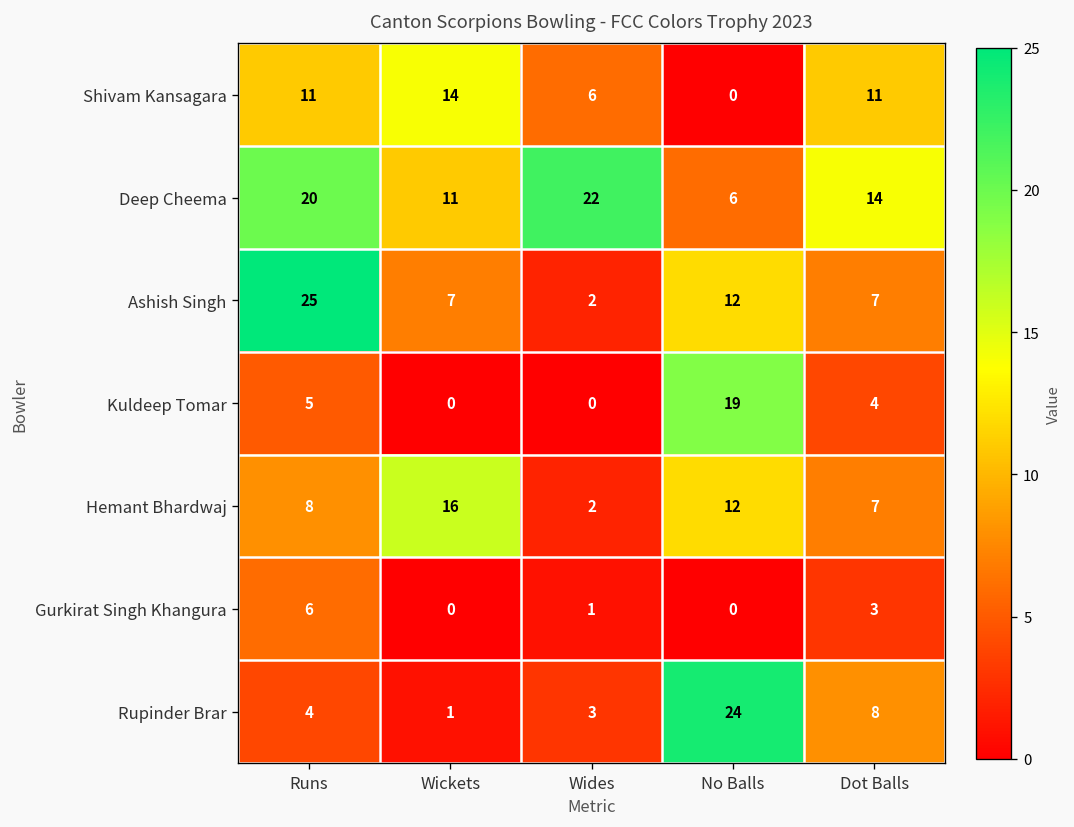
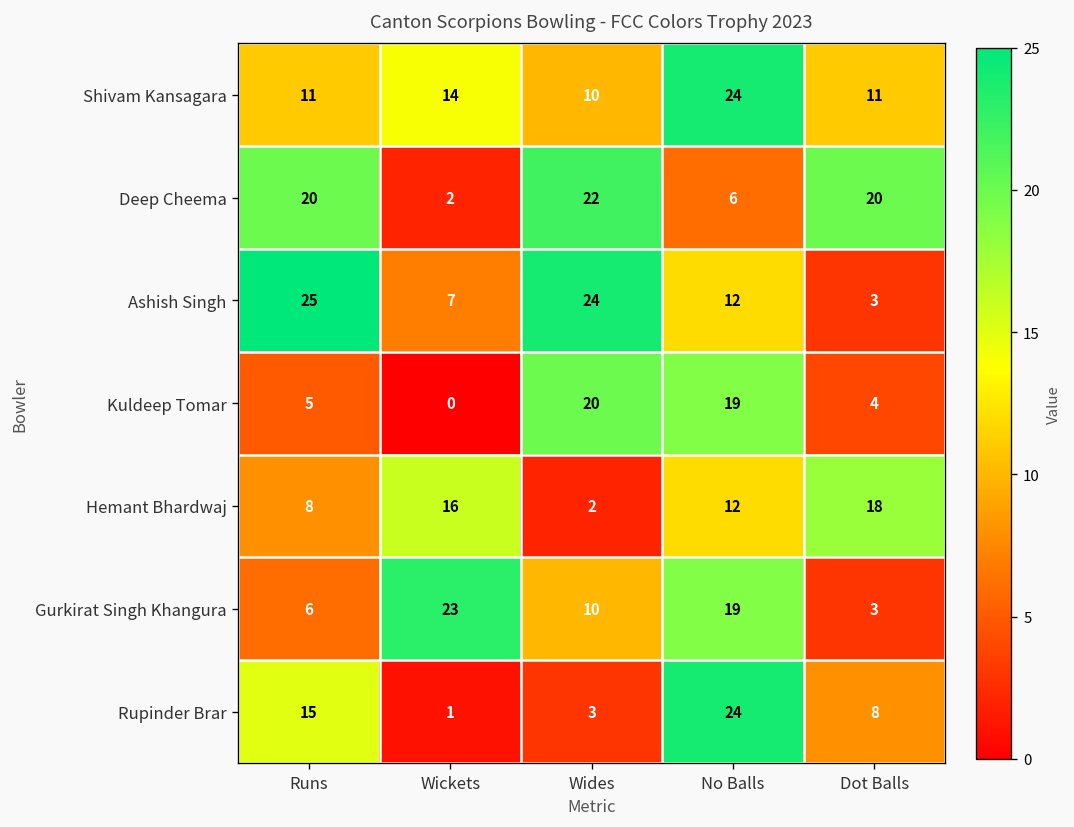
Shivam Kansagara, Wides: 6 -> 10
Shivam Kansagara, No Balls: 0 -> 24
Deep Cheema, Wickets: 11 -> 2
Deep Cheema, Dot Balls: 14 -> 20
Ashish Singh, Wides: 2 -> 24
Ashish Singh, Dot Balls: 7 -> 3
Kuldeep Tomar, Wides: 0 -> 20
Hemant Bhardwaj, Dot Balls: 7 -> 18
Gurkirat Singh Khangura, Wickets: 0 -> 23
Gurkirat Singh Khangura, Wides: 1 -> 10
Gurkirat Singh Khangura, No Balls: 0 -> 19
Rupinder Brar, Runs: 4 -> 15
